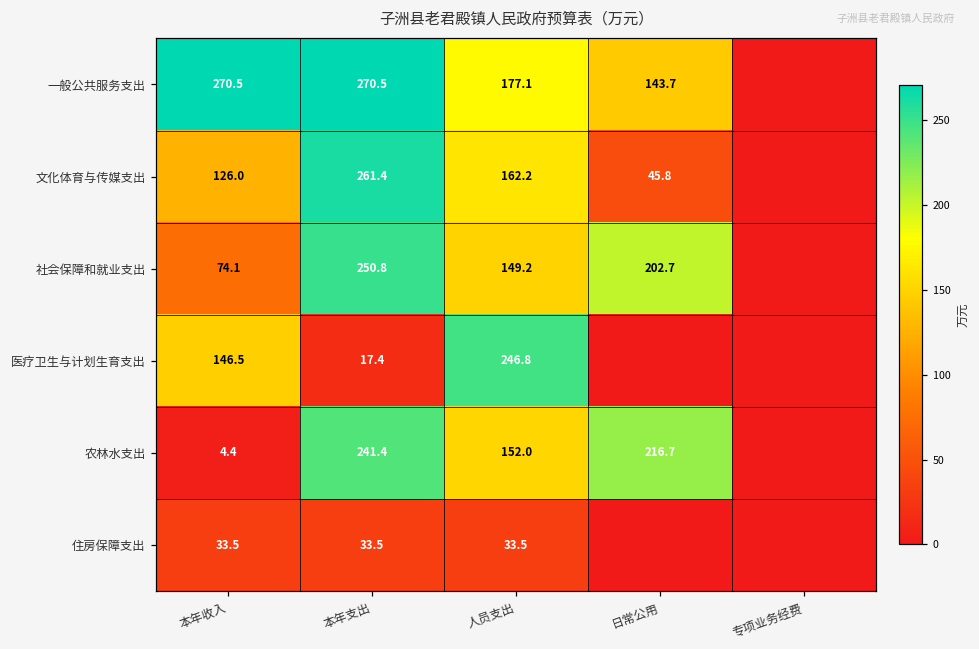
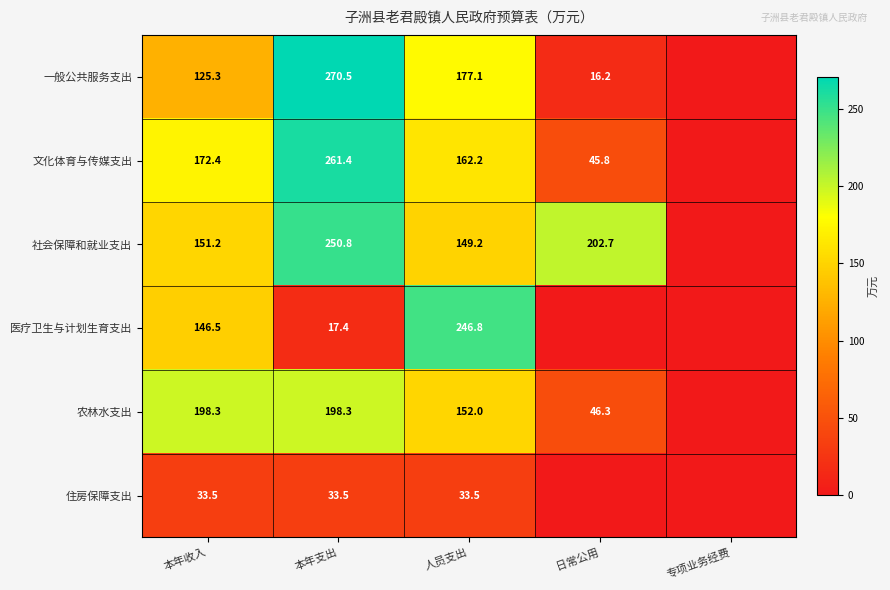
一般公共服务支出, 本年收入: 270.5 -> 125.3
一般公共服务支出, 日常公用: 143.7 -> 16.2
文化体育与传媒支出, 本年收入: 126.0 -> 172.4
社会保障和就业支出, 本年收入: 74.1 -> 151.2
农林水支出, 本年收入: 4.4 -> 198.3
农林水支出, 本年支出: 241.4 -> 198.3
农林水支出, 日常公用: 216.7 -> 46.3
